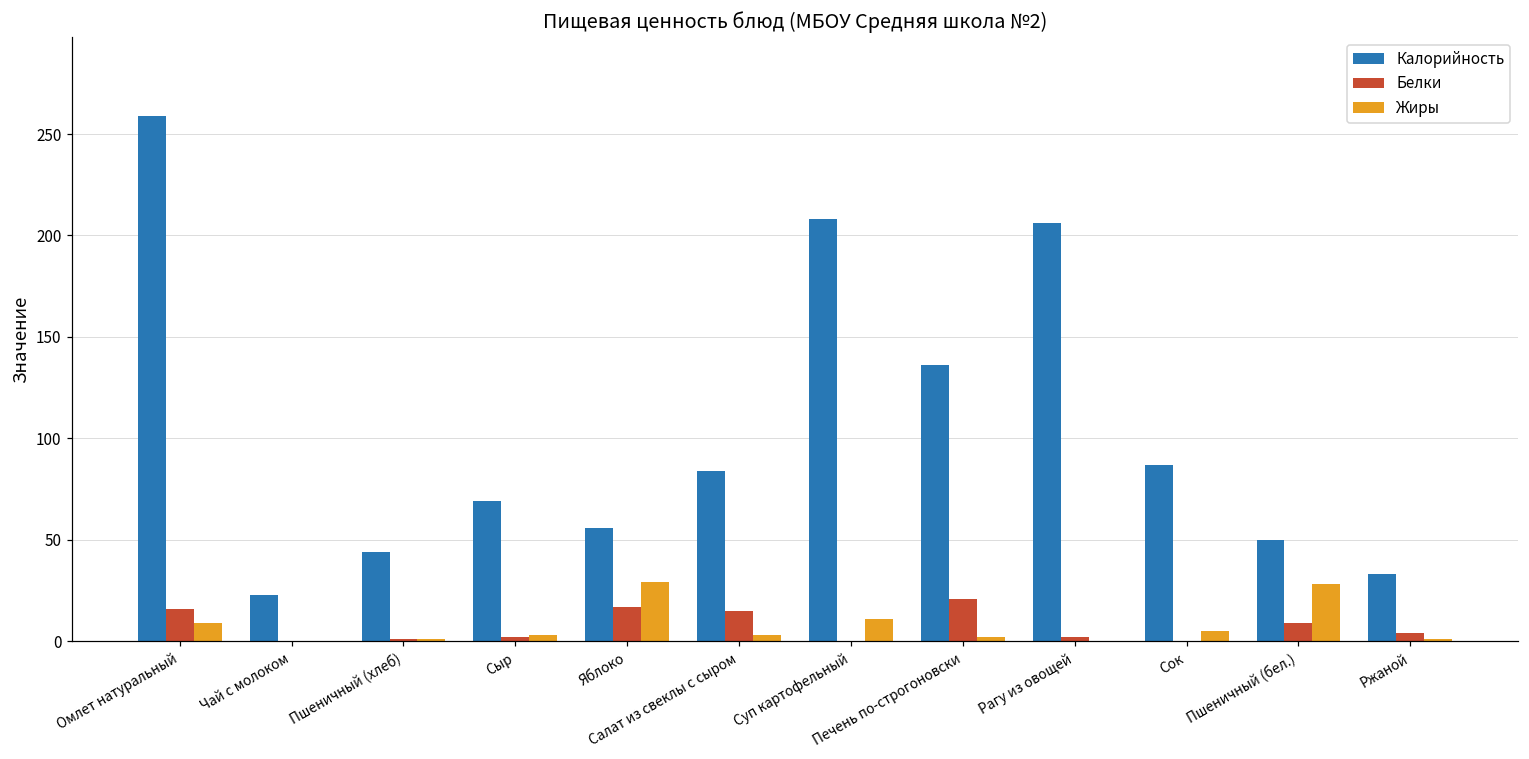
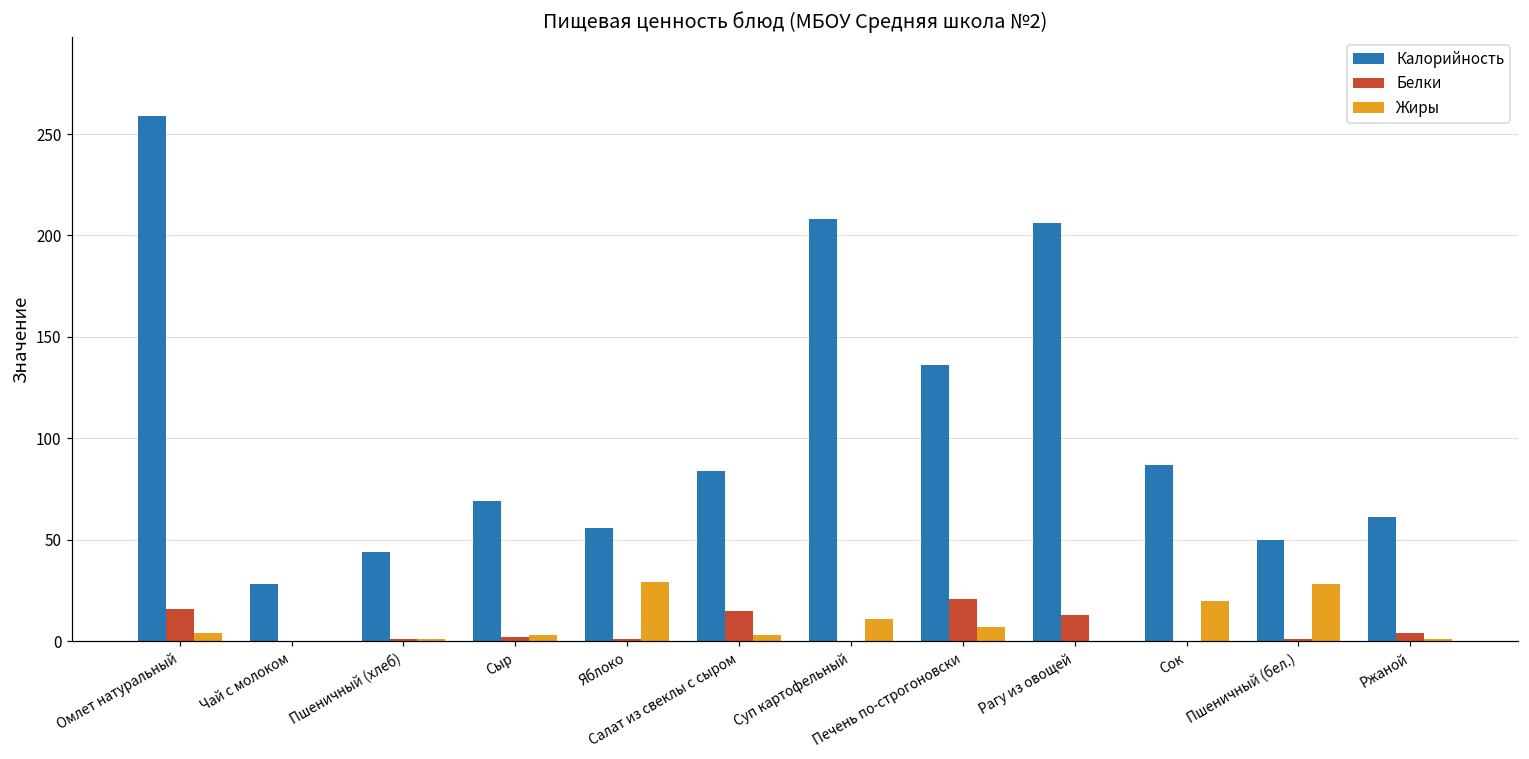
Жиры, Омлет натуральный: 9 -> 4
Калорийность, Чай с молоком: 23 -> 28
Белки, Яблоко: 17 -> 1
Жиры, Печень по-строгоновски: 2 -> 7
Белки, Рагу из овощей: 2 -> 13
Жиры, Сок: 5 -> 20
Белки, Пшеничный (бел.): 9 -> 1
Калорийность, Ржаной: 33 -> 61
